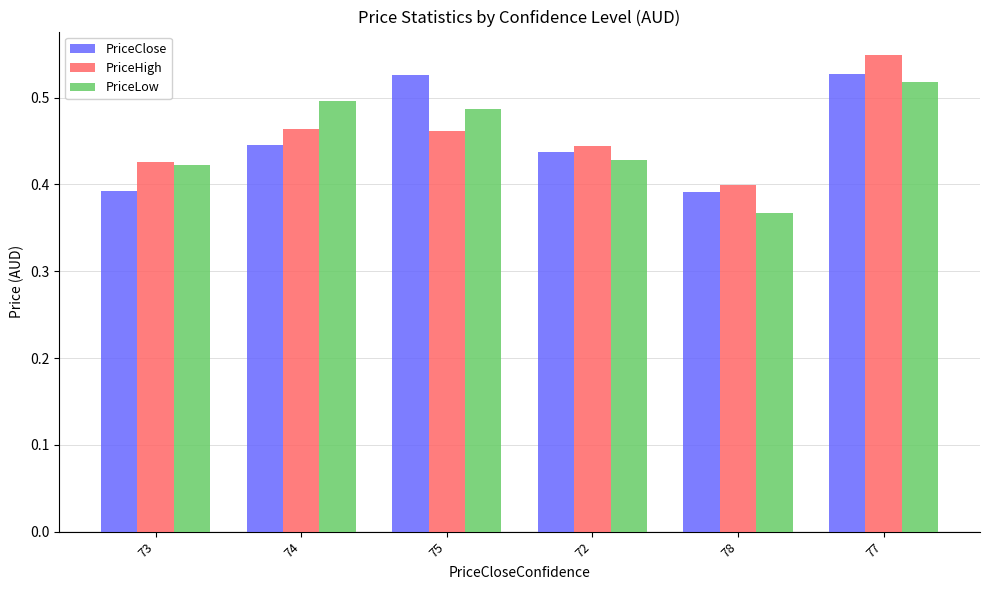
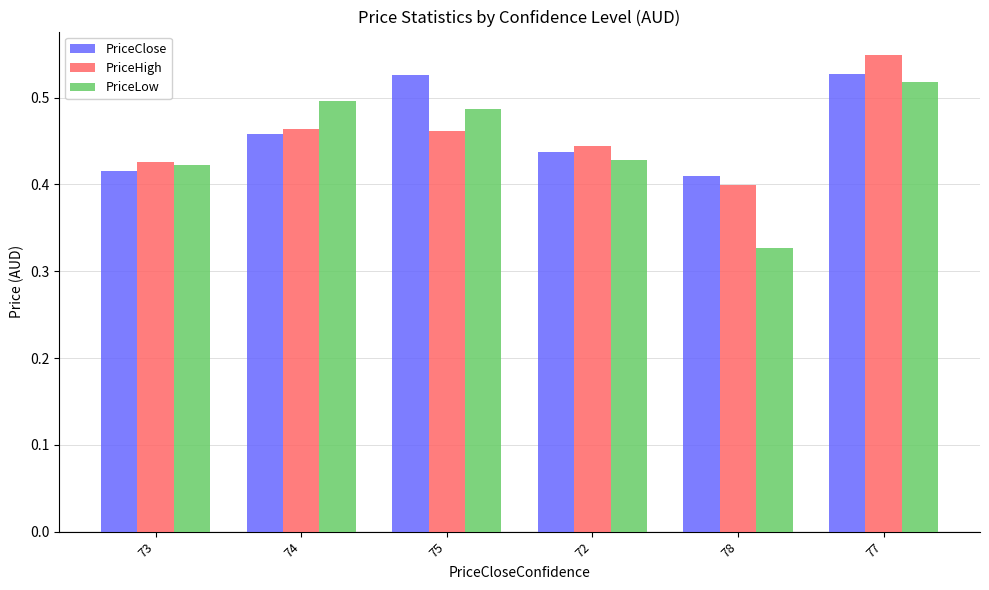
PriceClose, 73: 0.39 -> 0.42
PriceClose, 74: 0.45 -> 0.46
PriceClose, 78: 0.39 -> 0.41
PriceLow, 78: 0.37 -> 0.33
